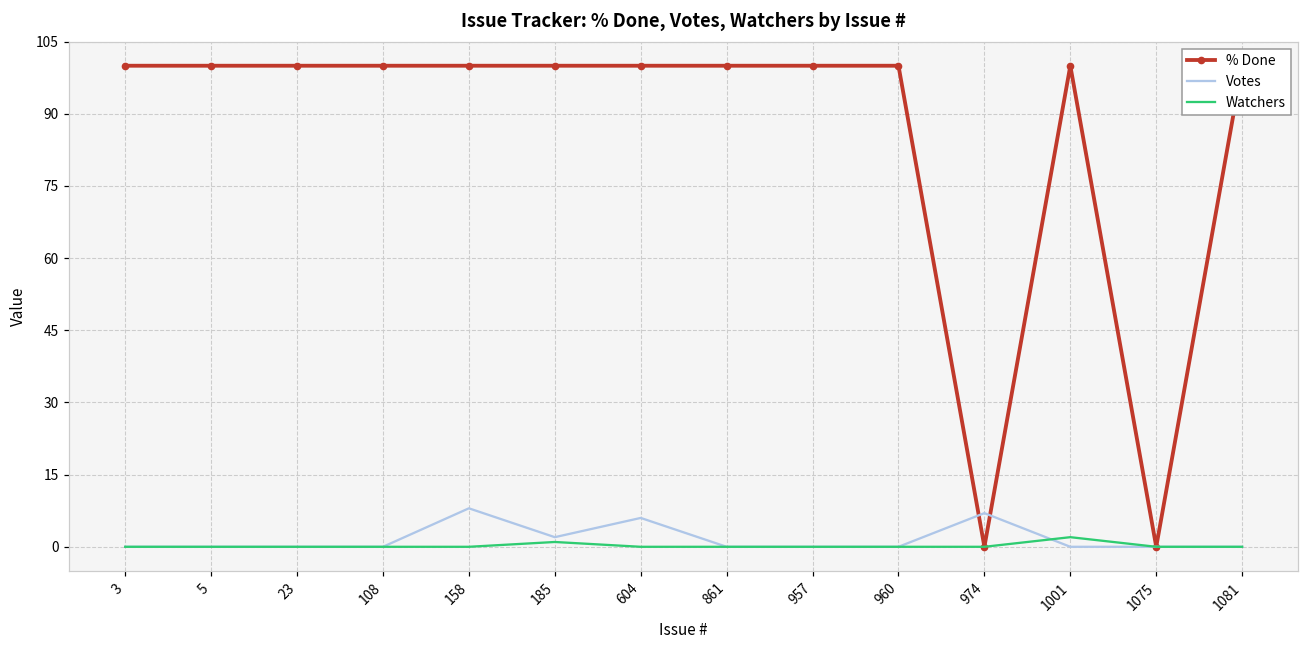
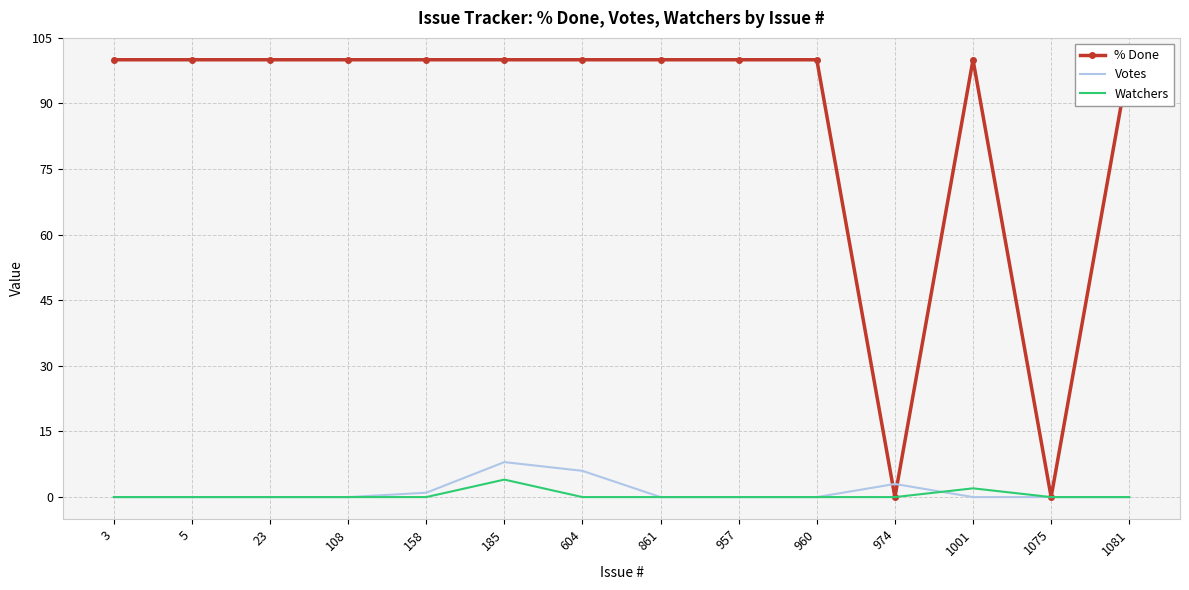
Votes, 158: 8 -> 1
Votes, 185: 2 -> 8
Watchers, 185: 1 -> 4
Votes, 974: 7 -> 3
